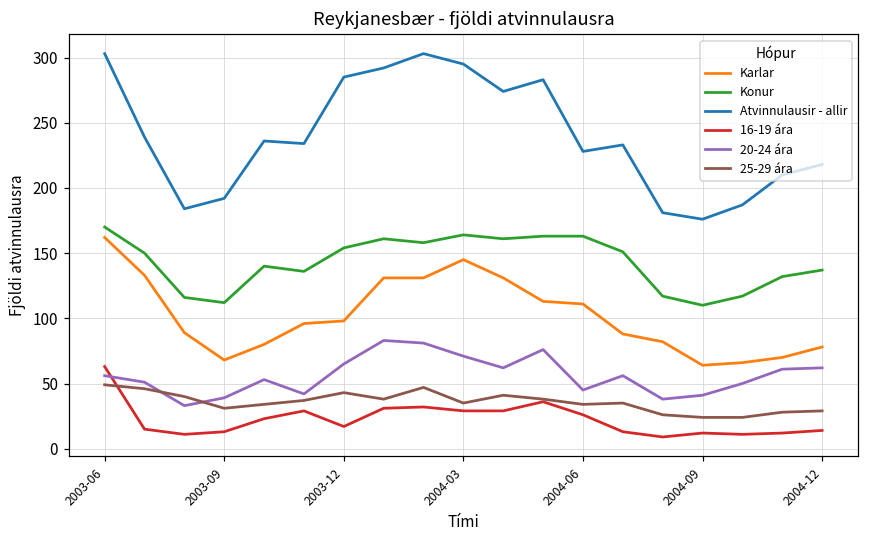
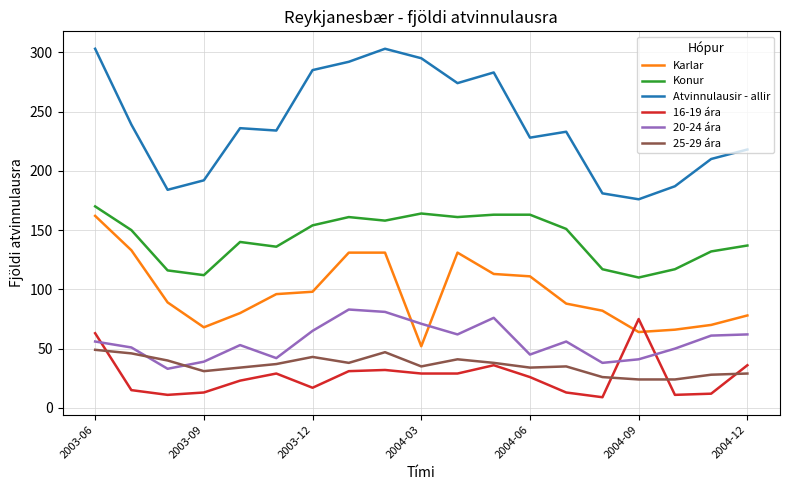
Karlar, 2004-03: 145 -> 52
16-19 ára, 2004-09: 12 -> 75
16-19 ára, 2004-12: 14 -> 36
